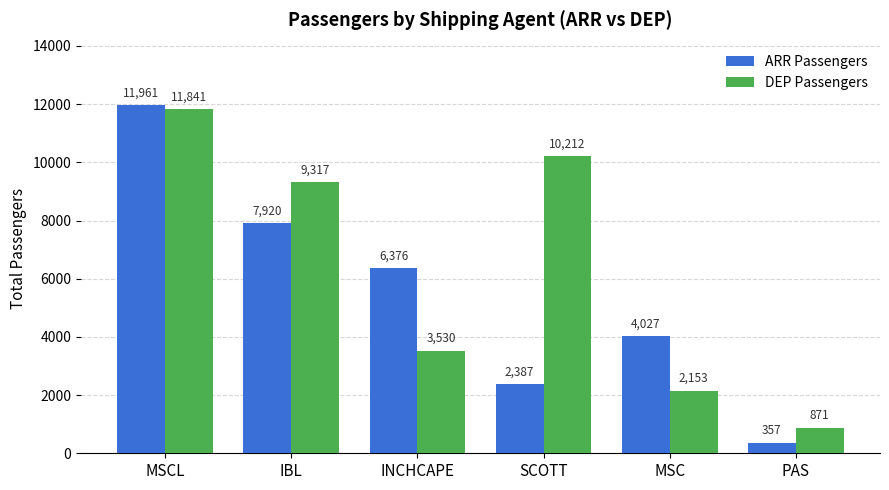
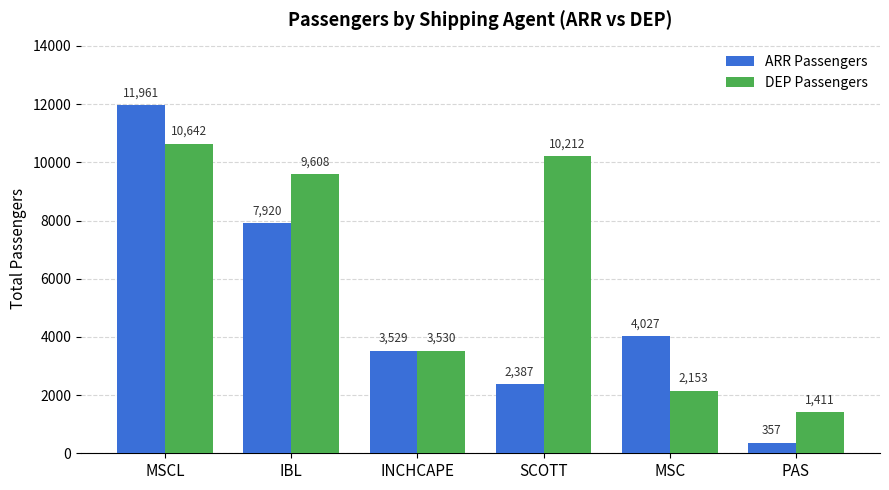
DEP Passengers, MSCL: 11,841 -> 10,642
DEP Passengers, IBL: 9,317 -> 9,608
ARR Passengers, INCHCAPE: 6,376 -> 3,529
DEP Passengers, PAS: 871 -> 1,411
